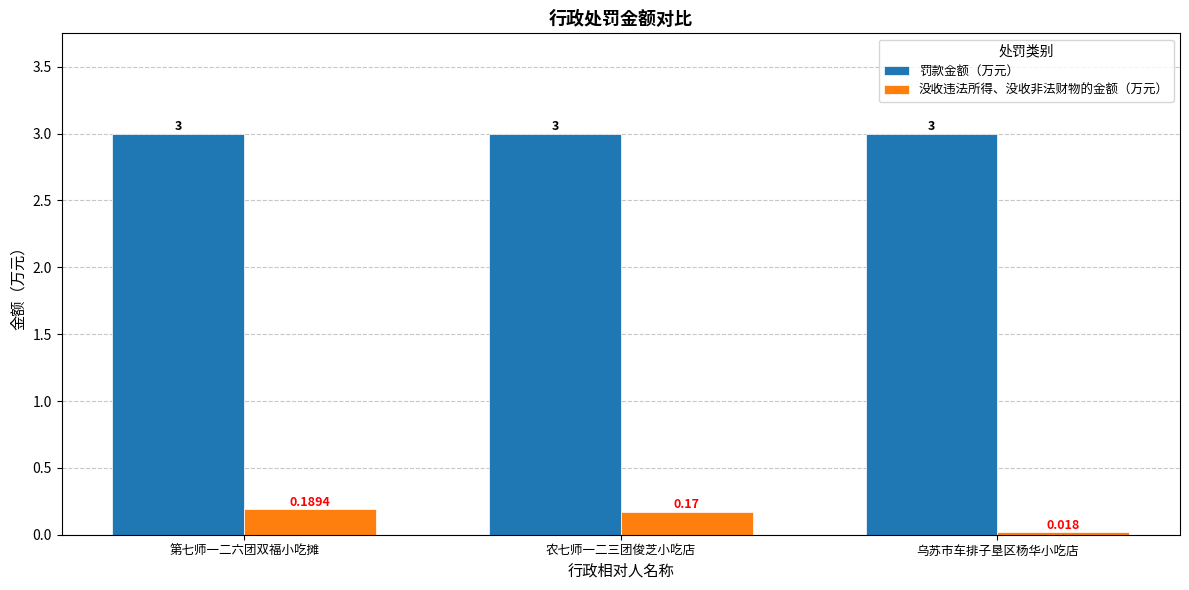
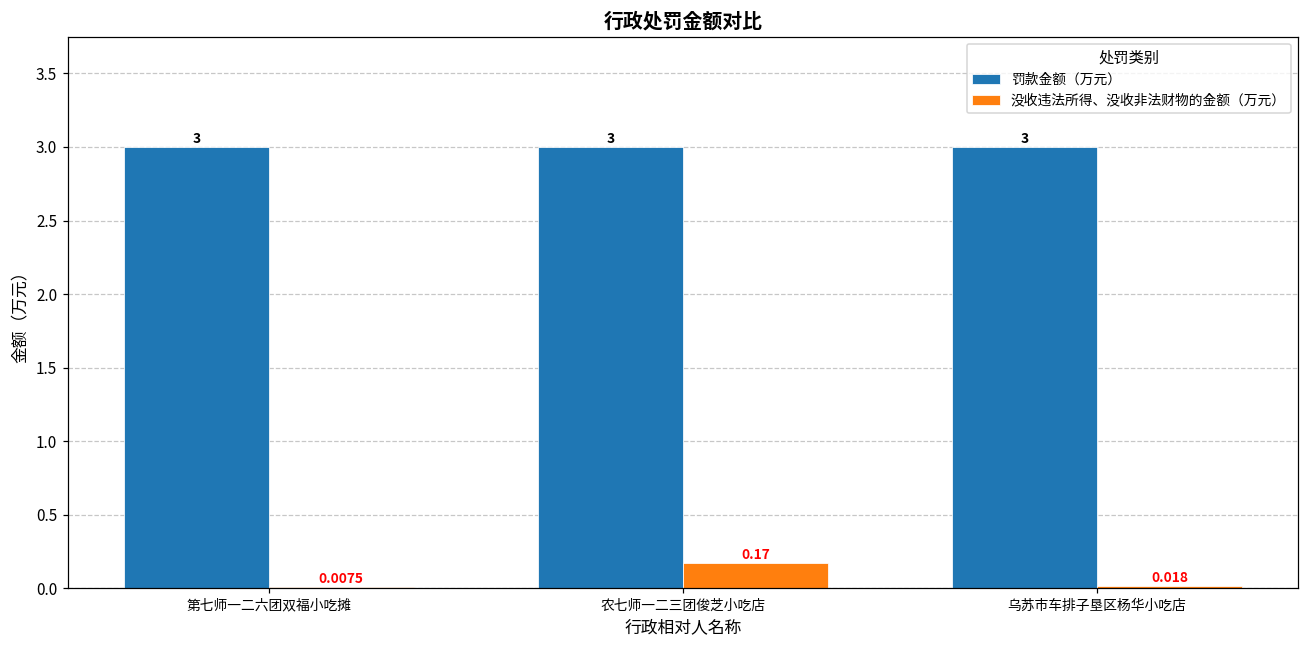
没收违法所得、没收非法财物的金额（万元）, 第七师一二六团双福小吃摊: 0.1894 -> 0.0075
